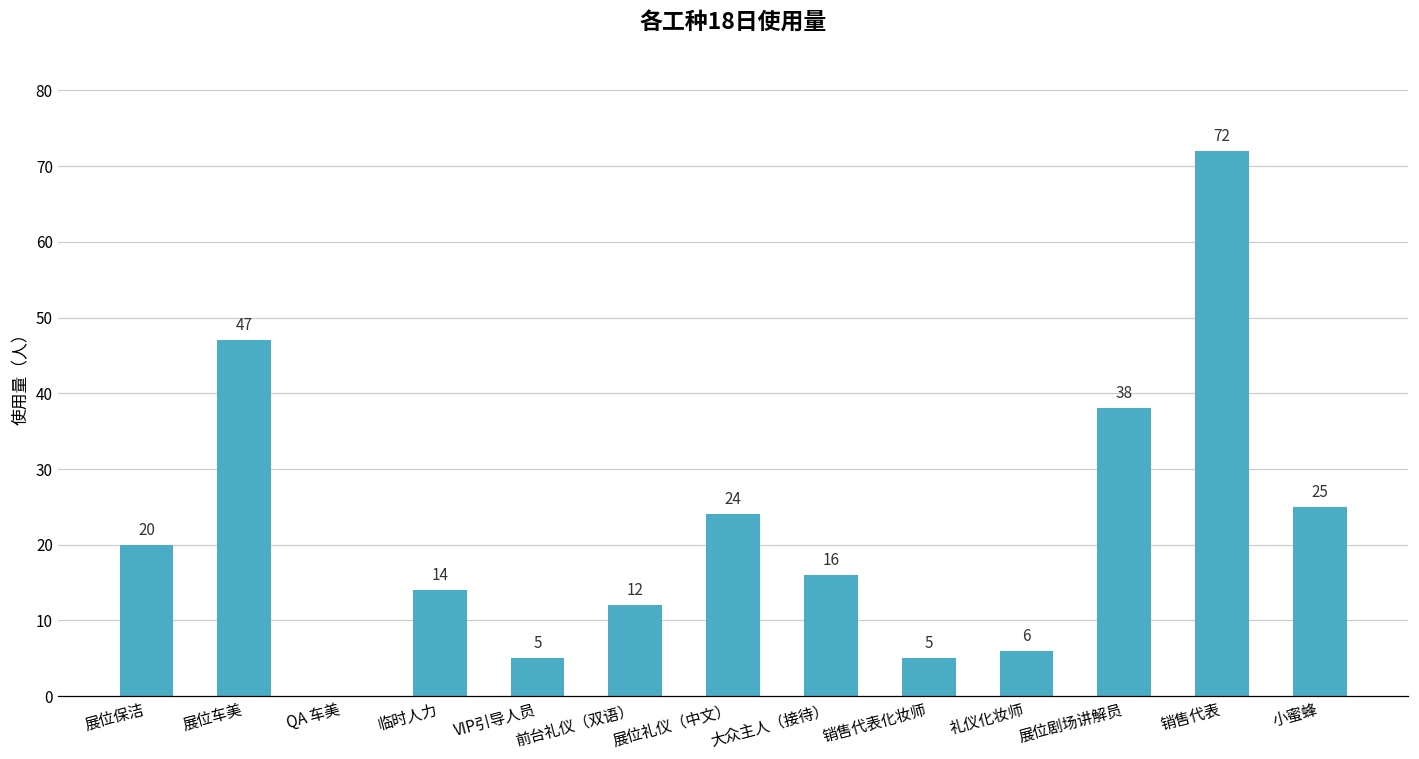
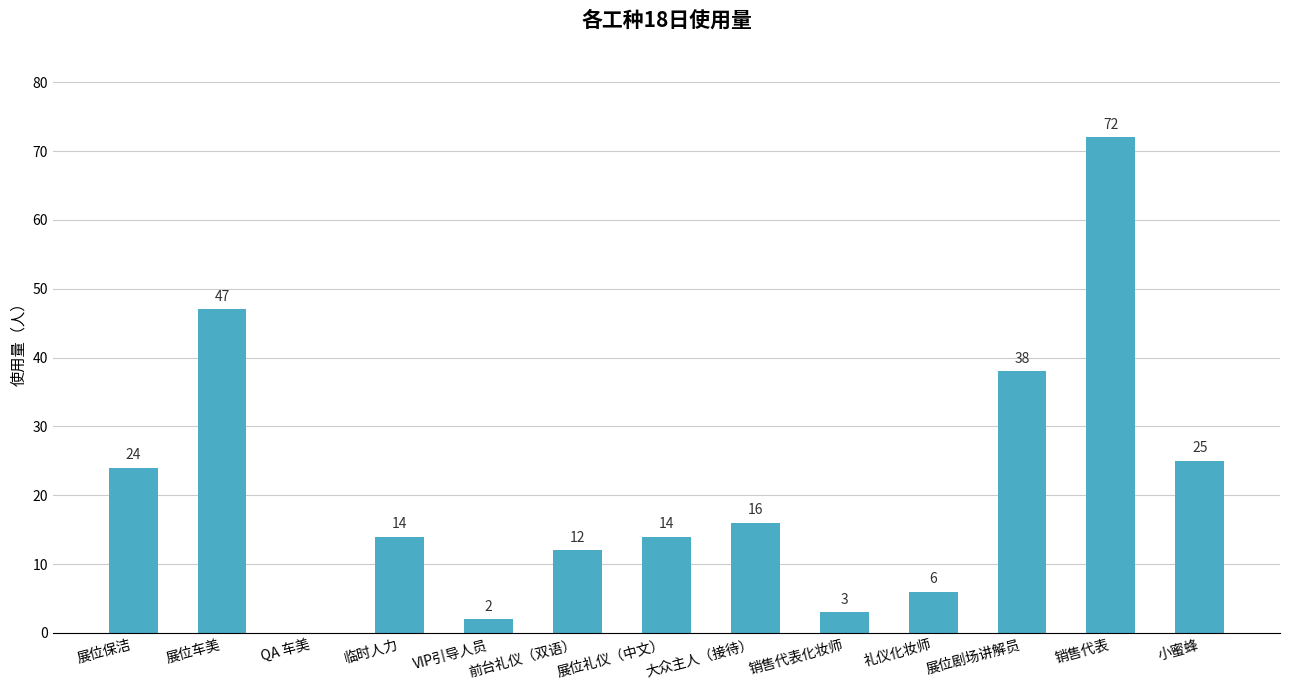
展位保洁: 20 -> 24
VIP引导人员: 5 -> 2
展位礼仪（中文）: 24 -> 14
销售代表化妆师: 5 -> 3
